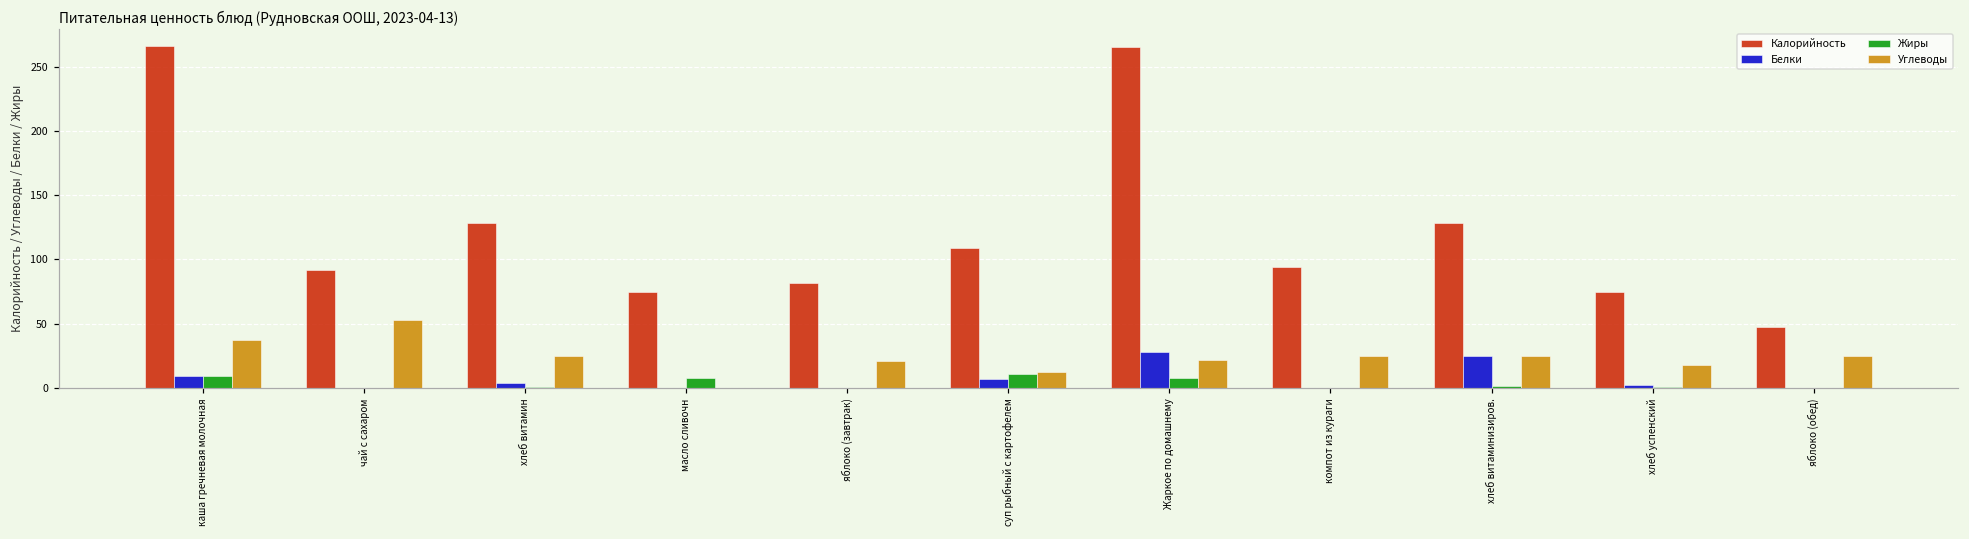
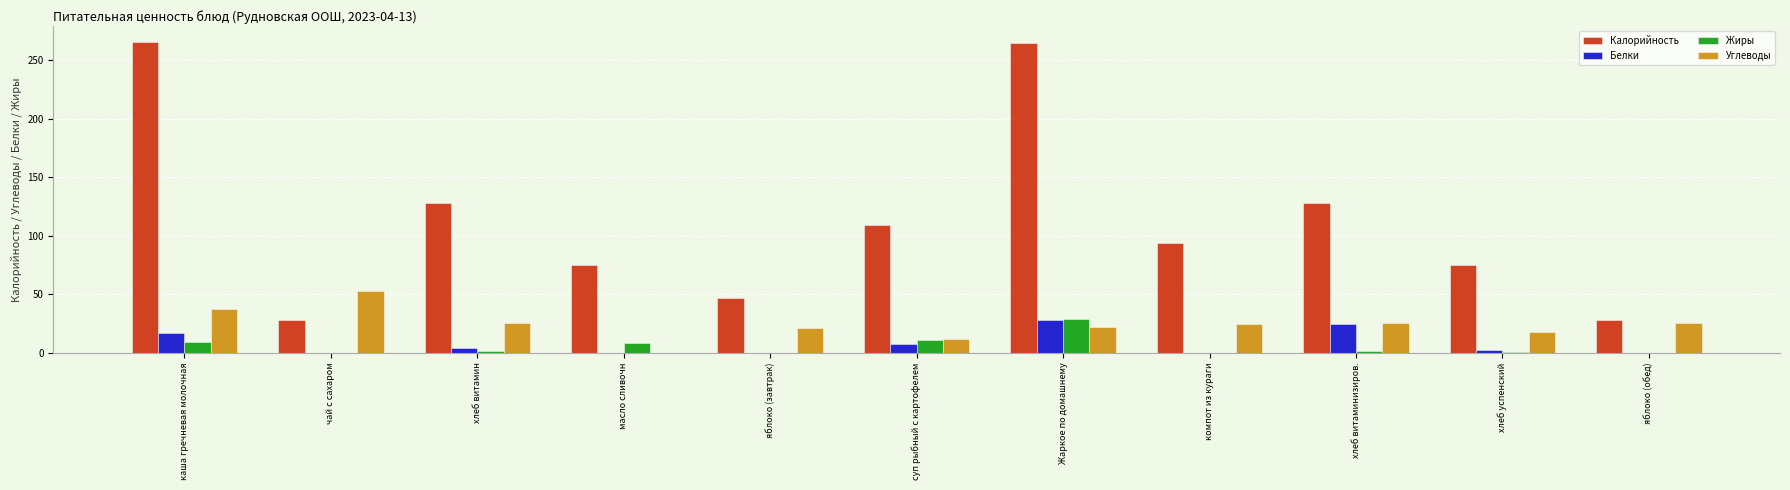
Белки, каша гречневая молочная: 9 -> 17
Калорийность, чай с сахаром: 92 -> 28
Калорийность, яблоко (завтрак): 82 -> 47
Жиры, Жаркое по домашнему: 8 -> 29
Калорийность, яблоко (обед): 47 -> 28
